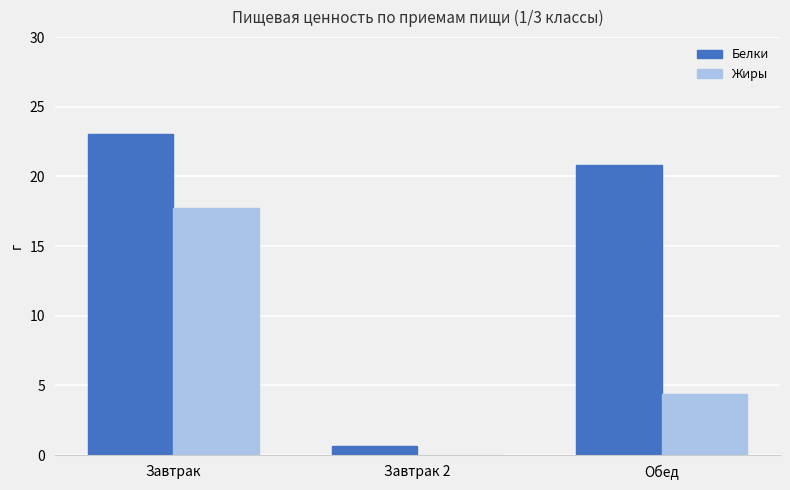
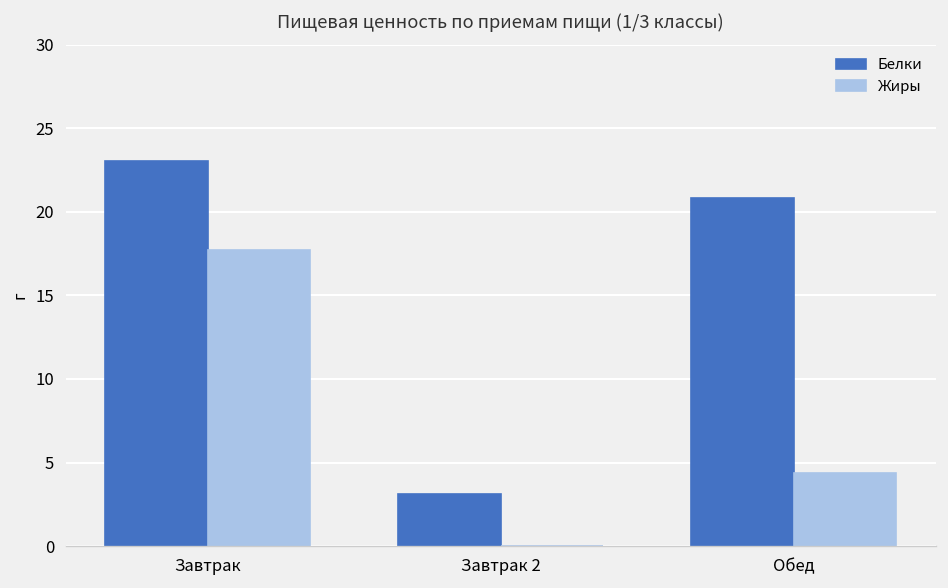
Белки, Завтрак 2: 0.6 -> 3.1
